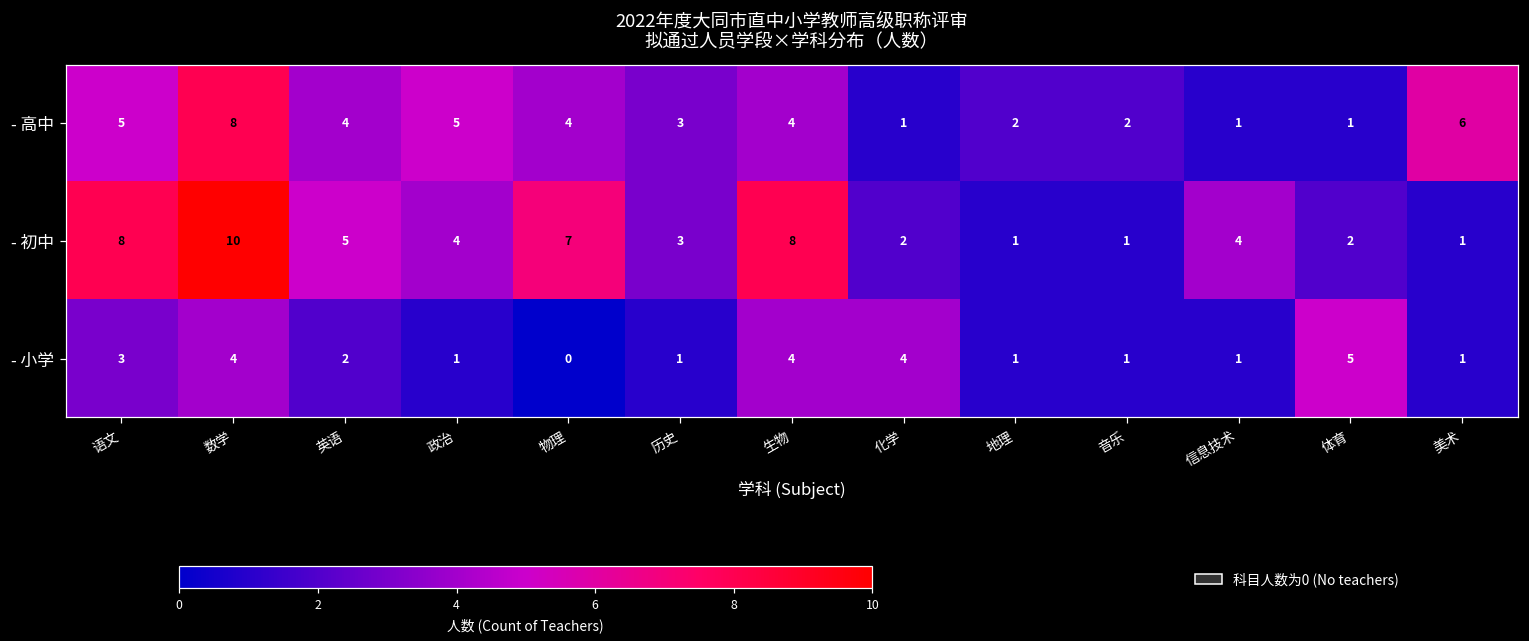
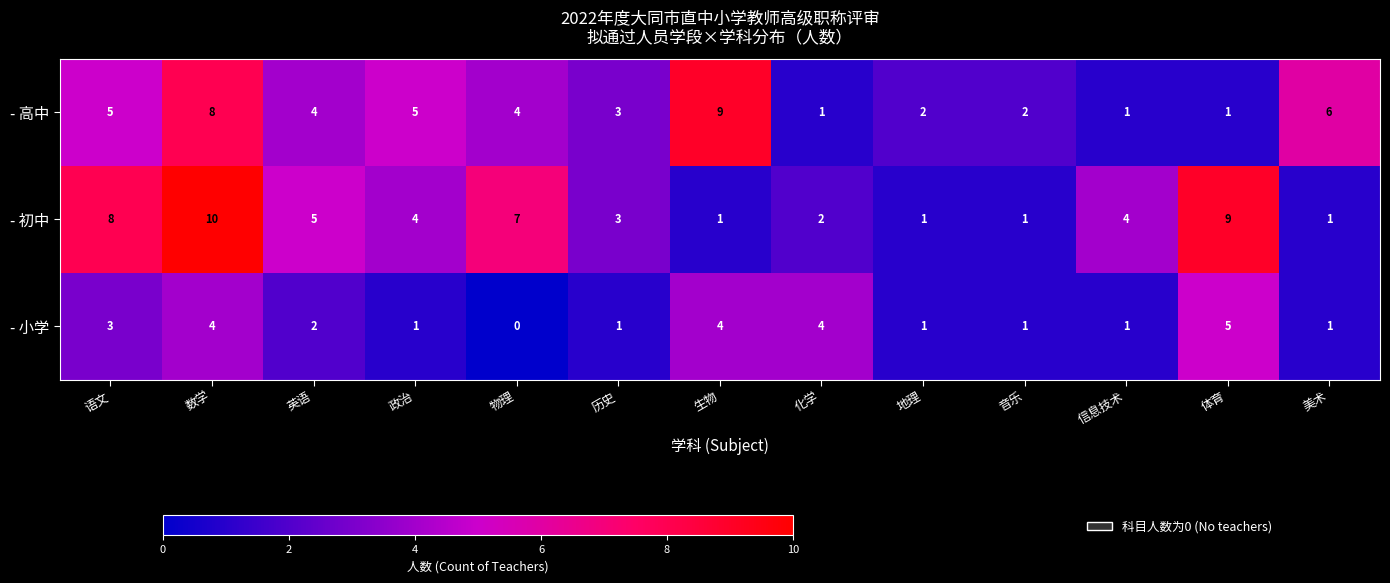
- 高中, 生物: 4 -> 9
- 初中, 生物: 8 -> 1
- 初中, 体育: 2 -> 9
